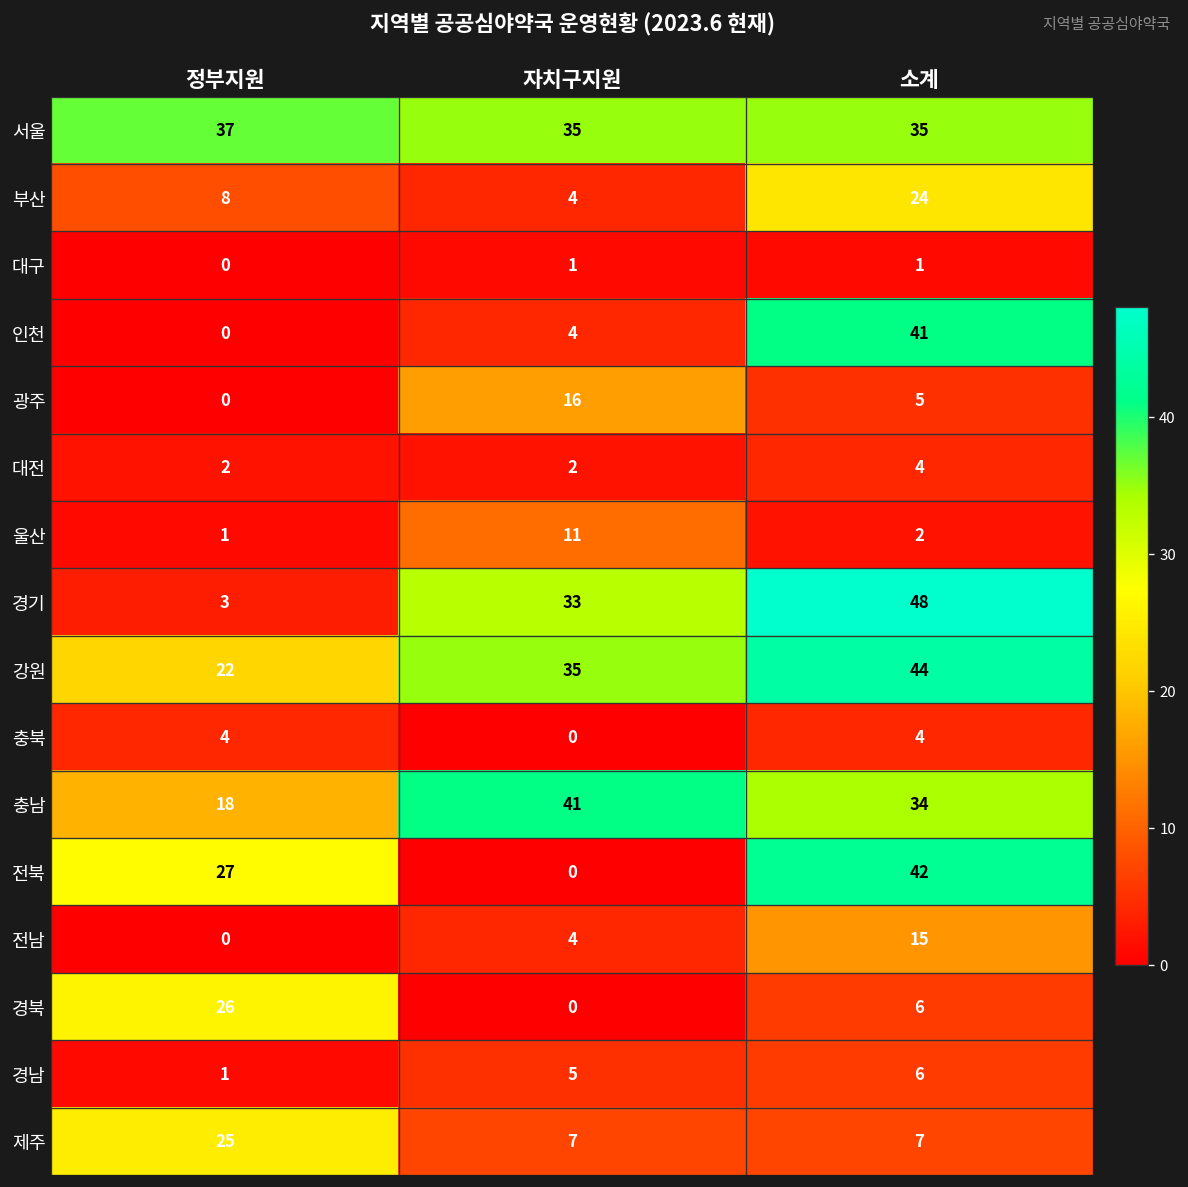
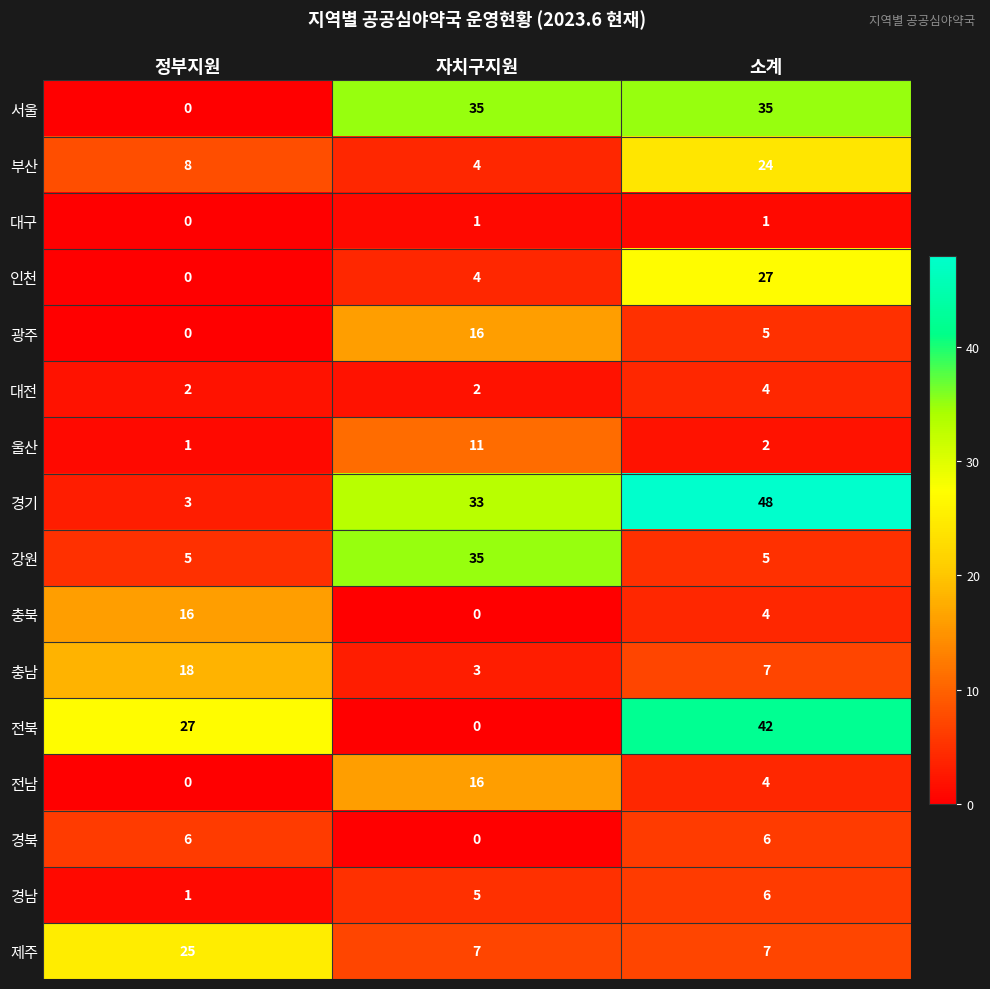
서울, 정부지원: 37 -> 0
인천, 소계: 41 -> 27
강원, 정부지원: 22 -> 5
강원, 소계: 44 -> 5
충북, 정부지원: 4 -> 16
충남, 자치구지원: 41 -> 3
충남, 소계: 34 -> 7
전남, 자치구지원: 4 -> 16
전남, 소계: 15 -> 4
경북, 정부지원: 26 -> 6
